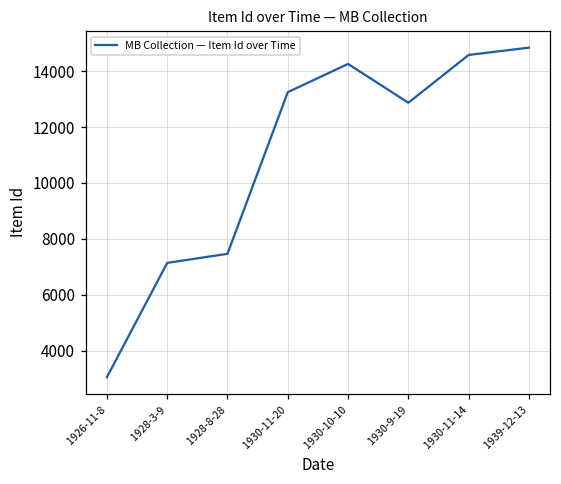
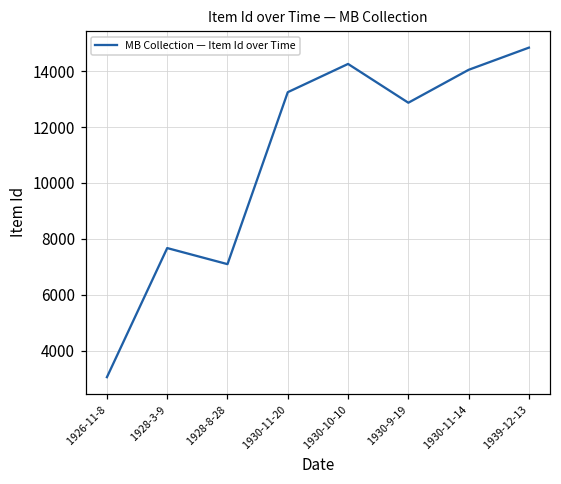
1928-3-9: 7100 -> 7700
1928-8-28: 7500 -> 7100
1930-11-14: 14600 -> 14000
